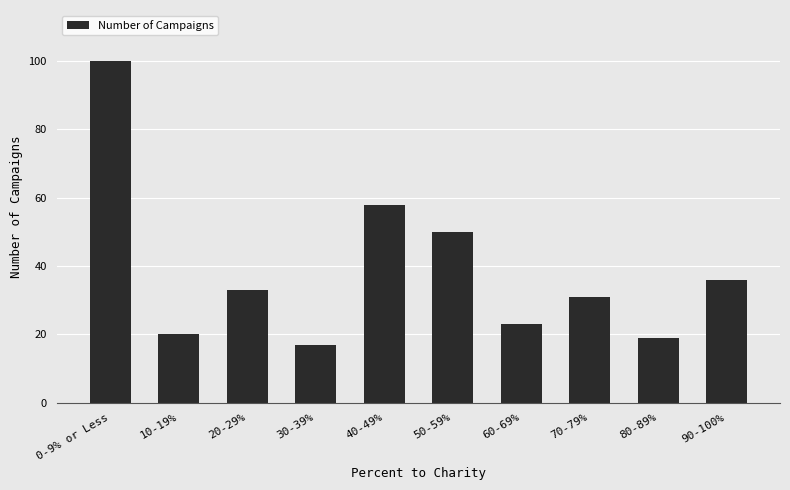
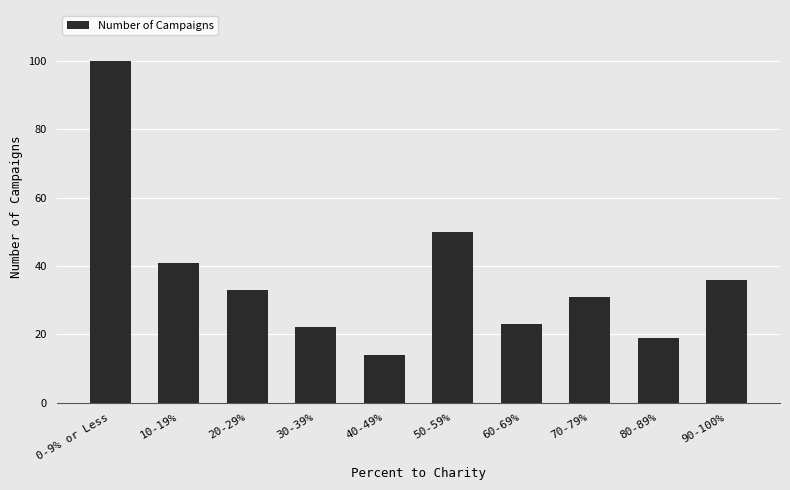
10-19%: 20 -> 41
30-39%: 17 -> 22
40-49%: 58 -> 14
